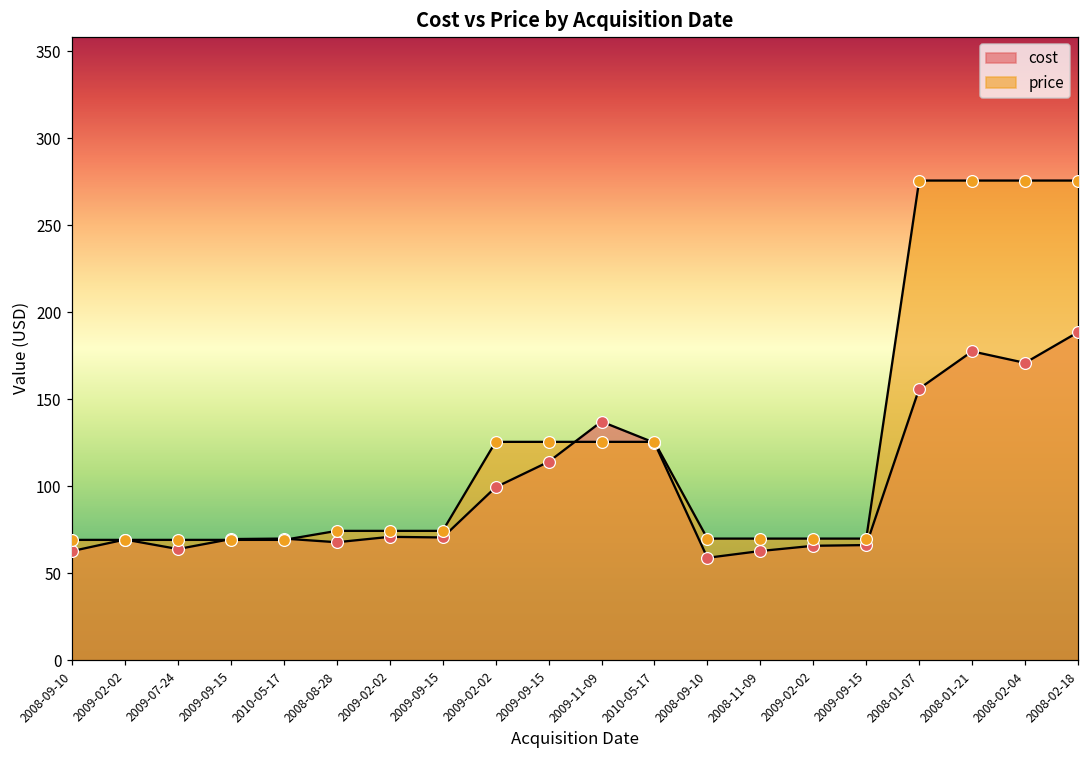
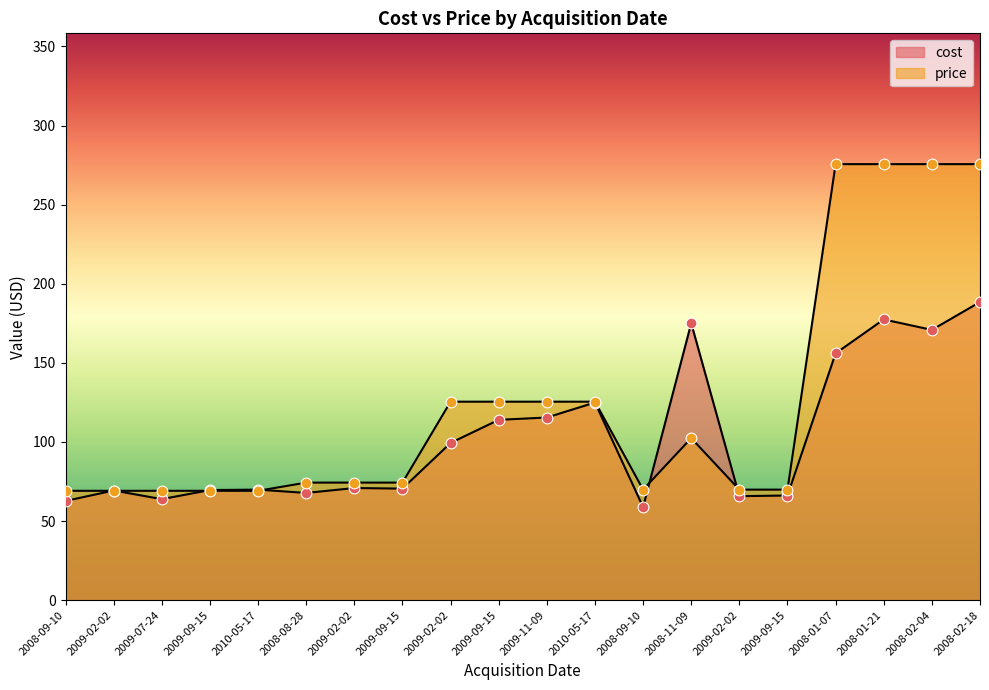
cost, 2009-11-09: 137 -> 115
cost, 2008-11-09: 63 -> 175
price, 2008-11-09: 70 -> 102
